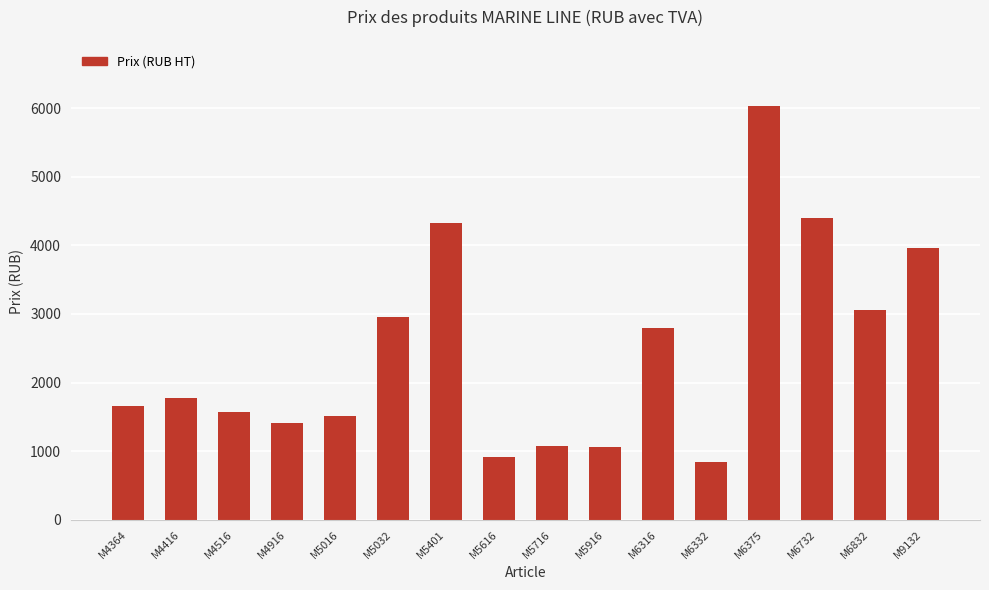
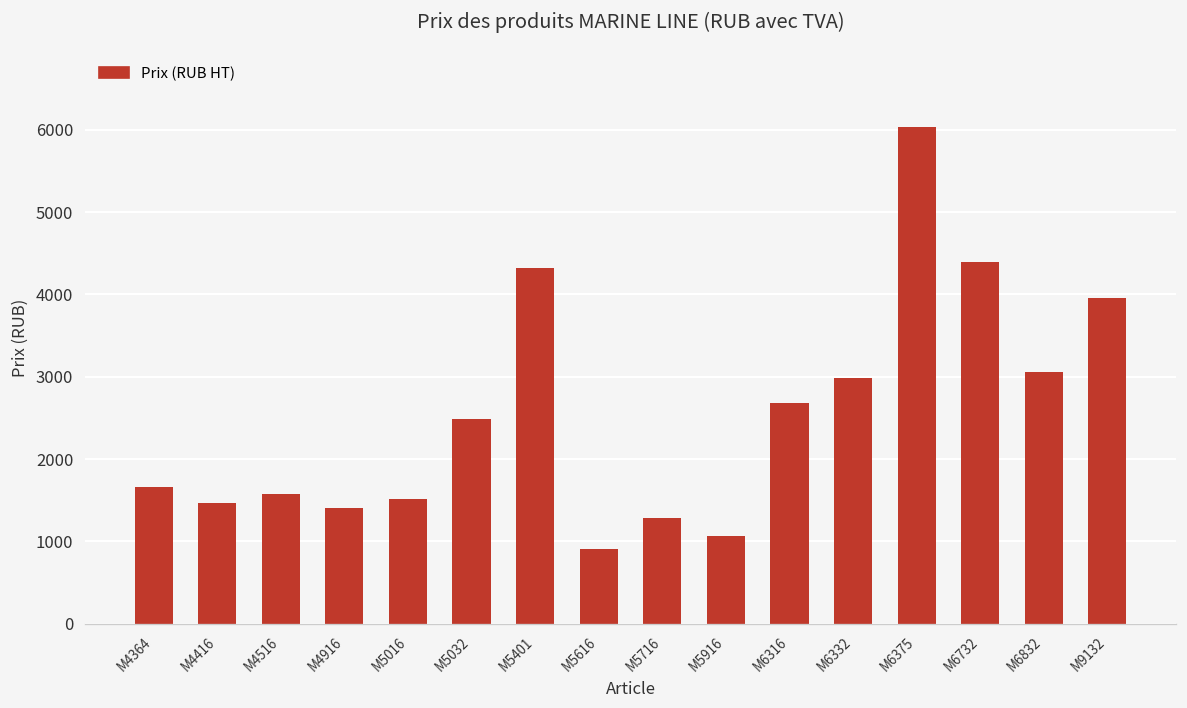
M4416: 1800 -> 1500
M5032: 3000 -> 2500
M5716: 1100 -> 1300
M6316: 2800 -> 2700
M6332: 800 -> 3000
